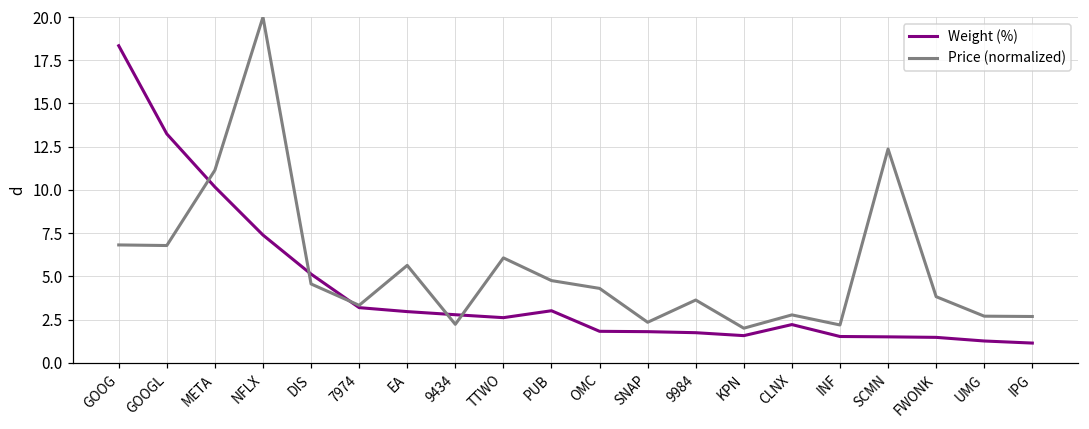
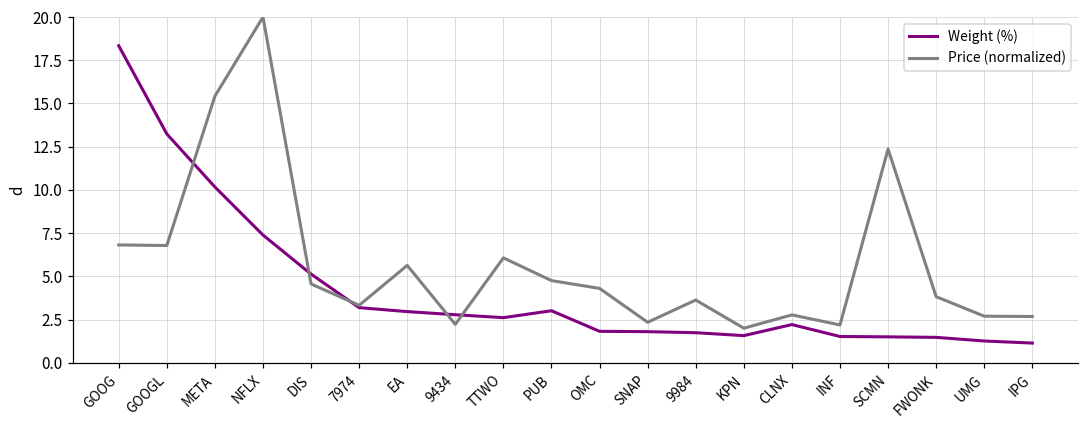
Price (normalized), META: 11.1 -> 15.4
